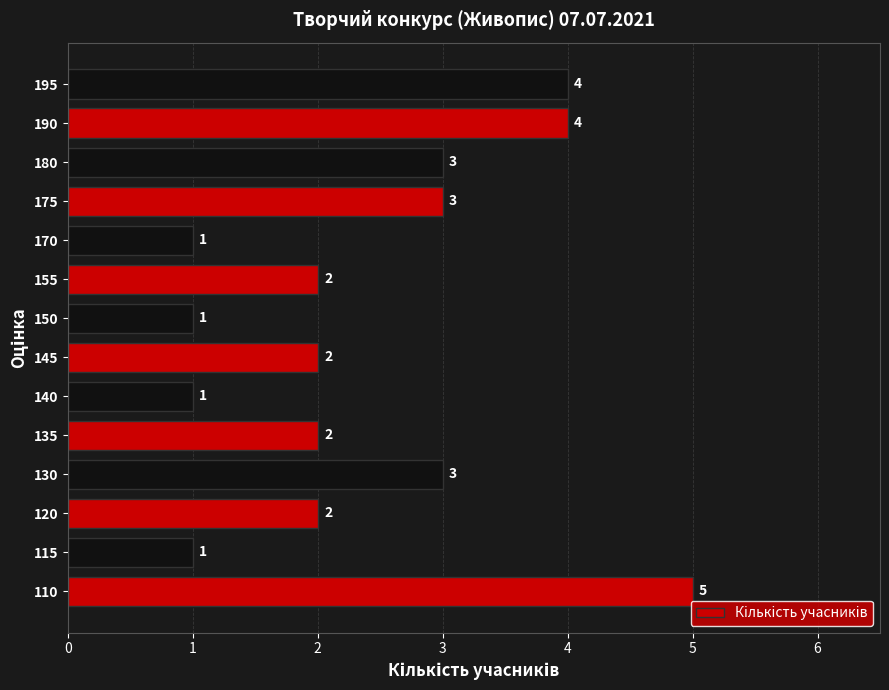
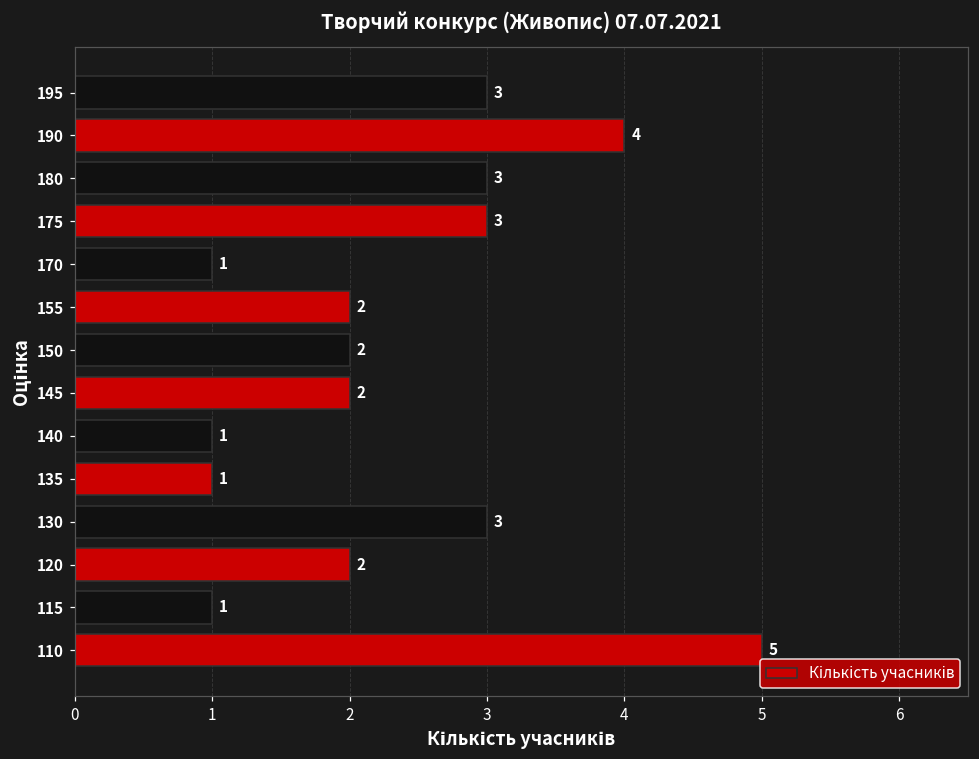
195: 4 -> 3
150: 1 -> 2
135: 2 -> 1
